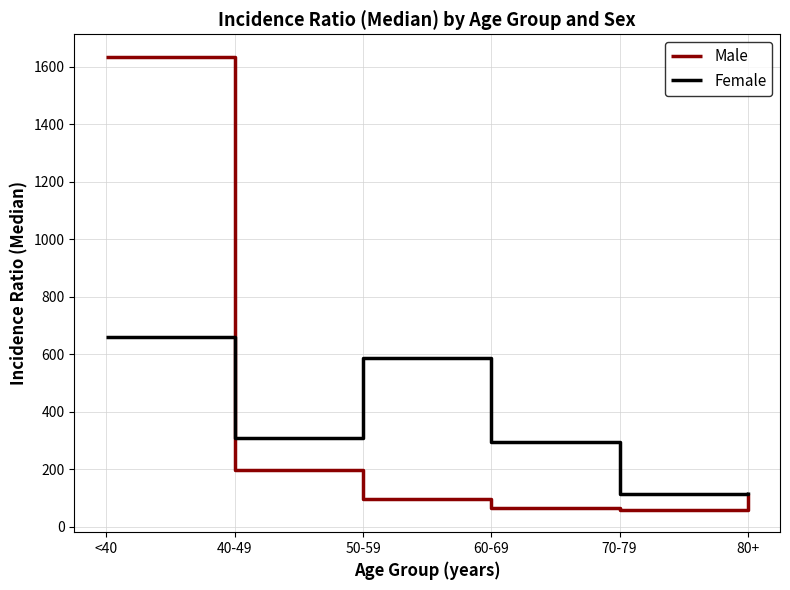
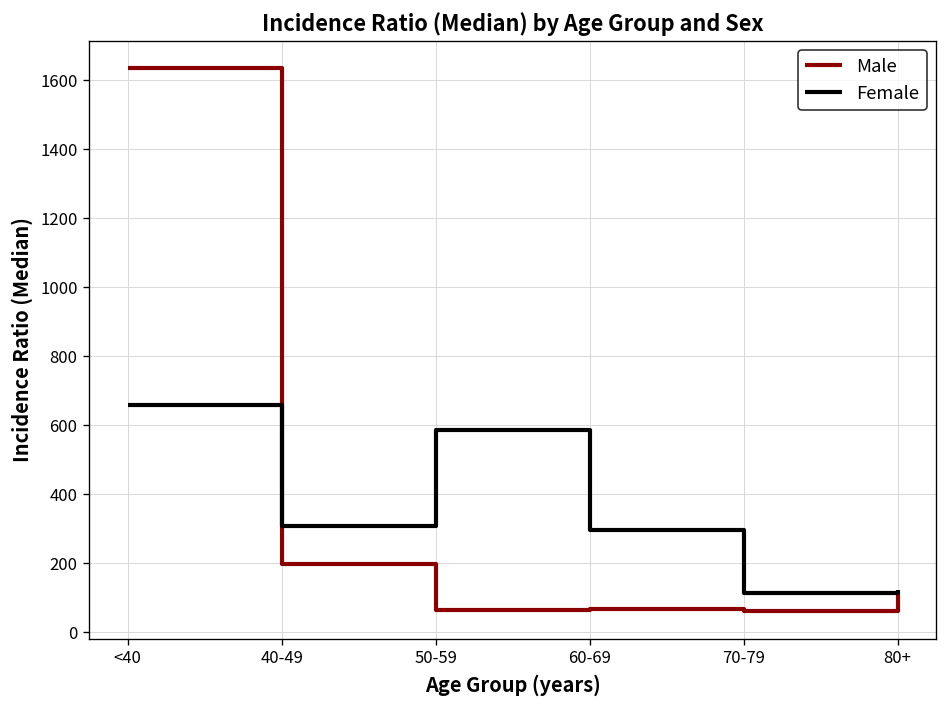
Male, 50-59: 100 -> 70
